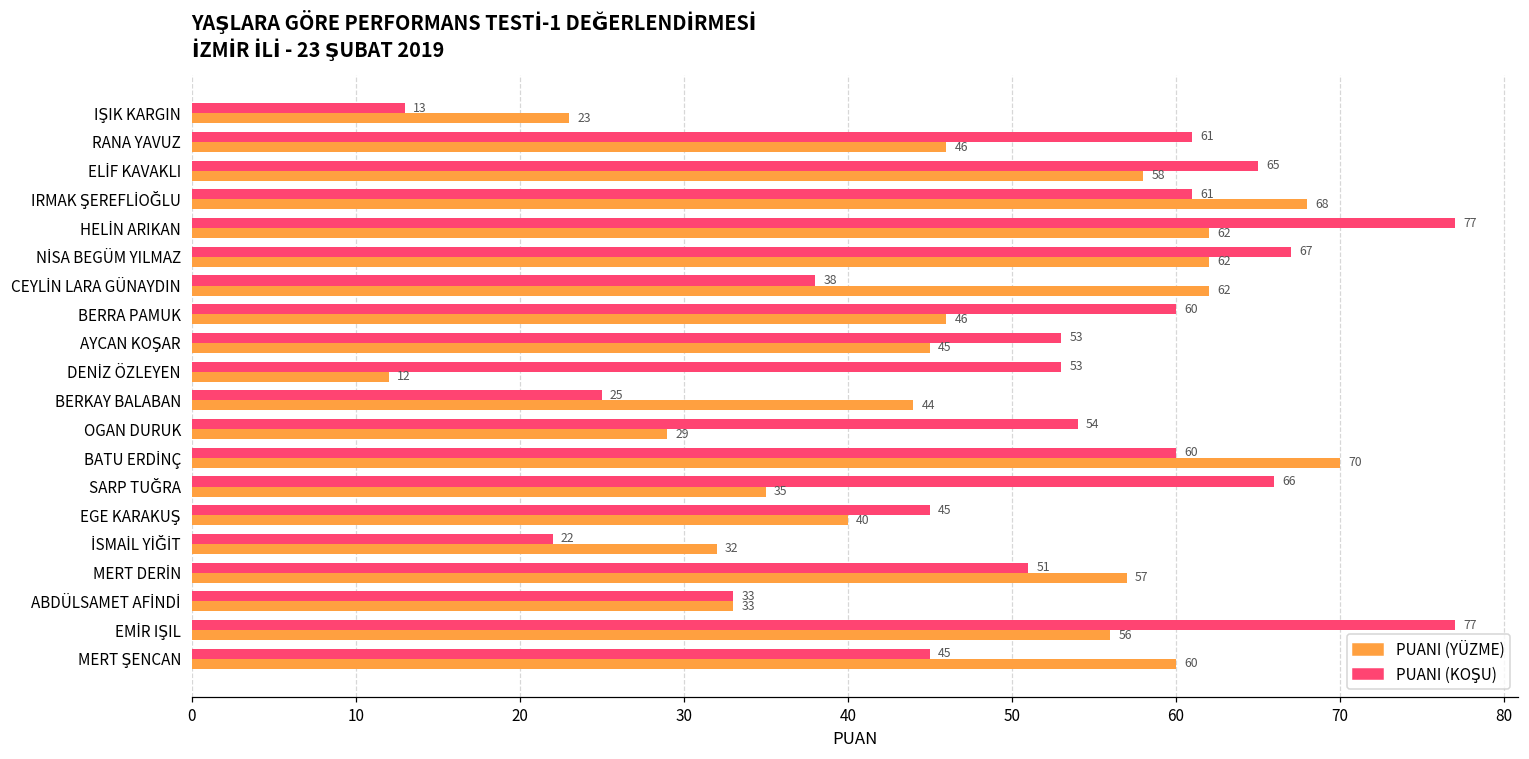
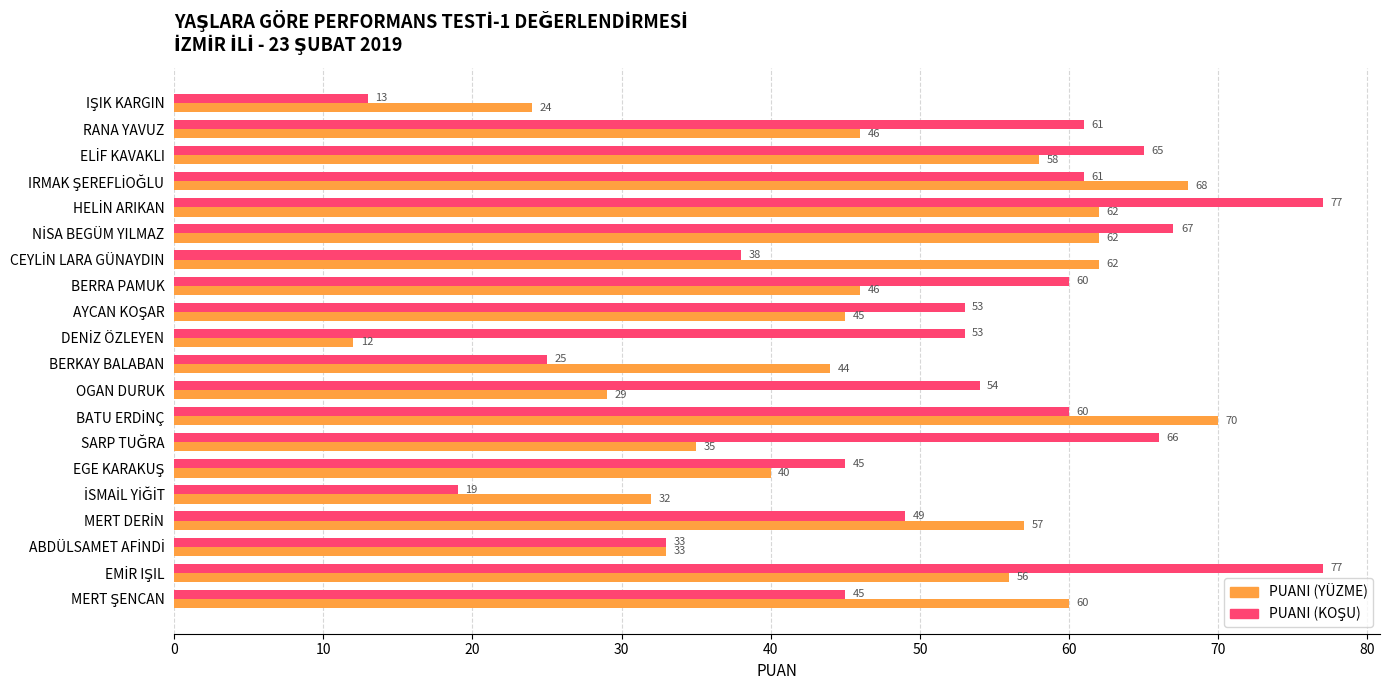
PUANI (YÜZME), IŞIK KARGIN: 23 -> 24
PUANI (KOŞU), İSMAİL YİĞİT: 22 -> 19
PUANI (KOŞU), MERT DERİN: 51 -> 49
